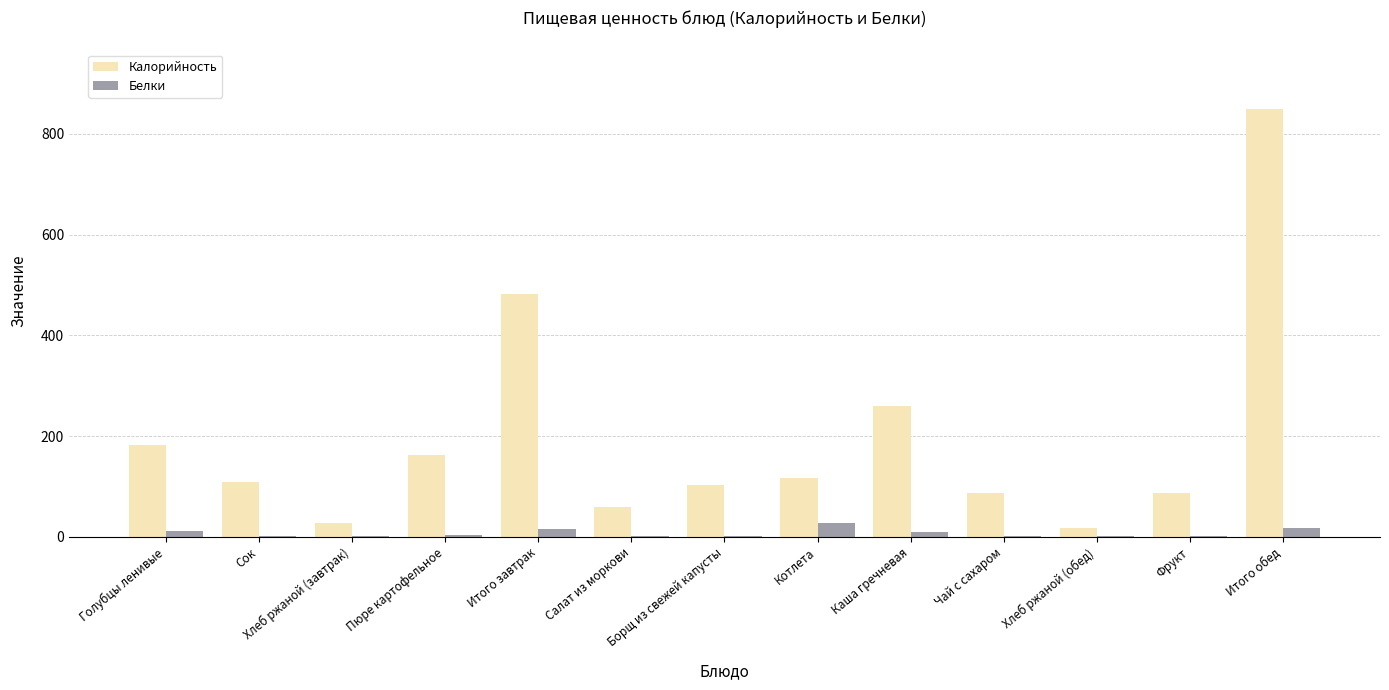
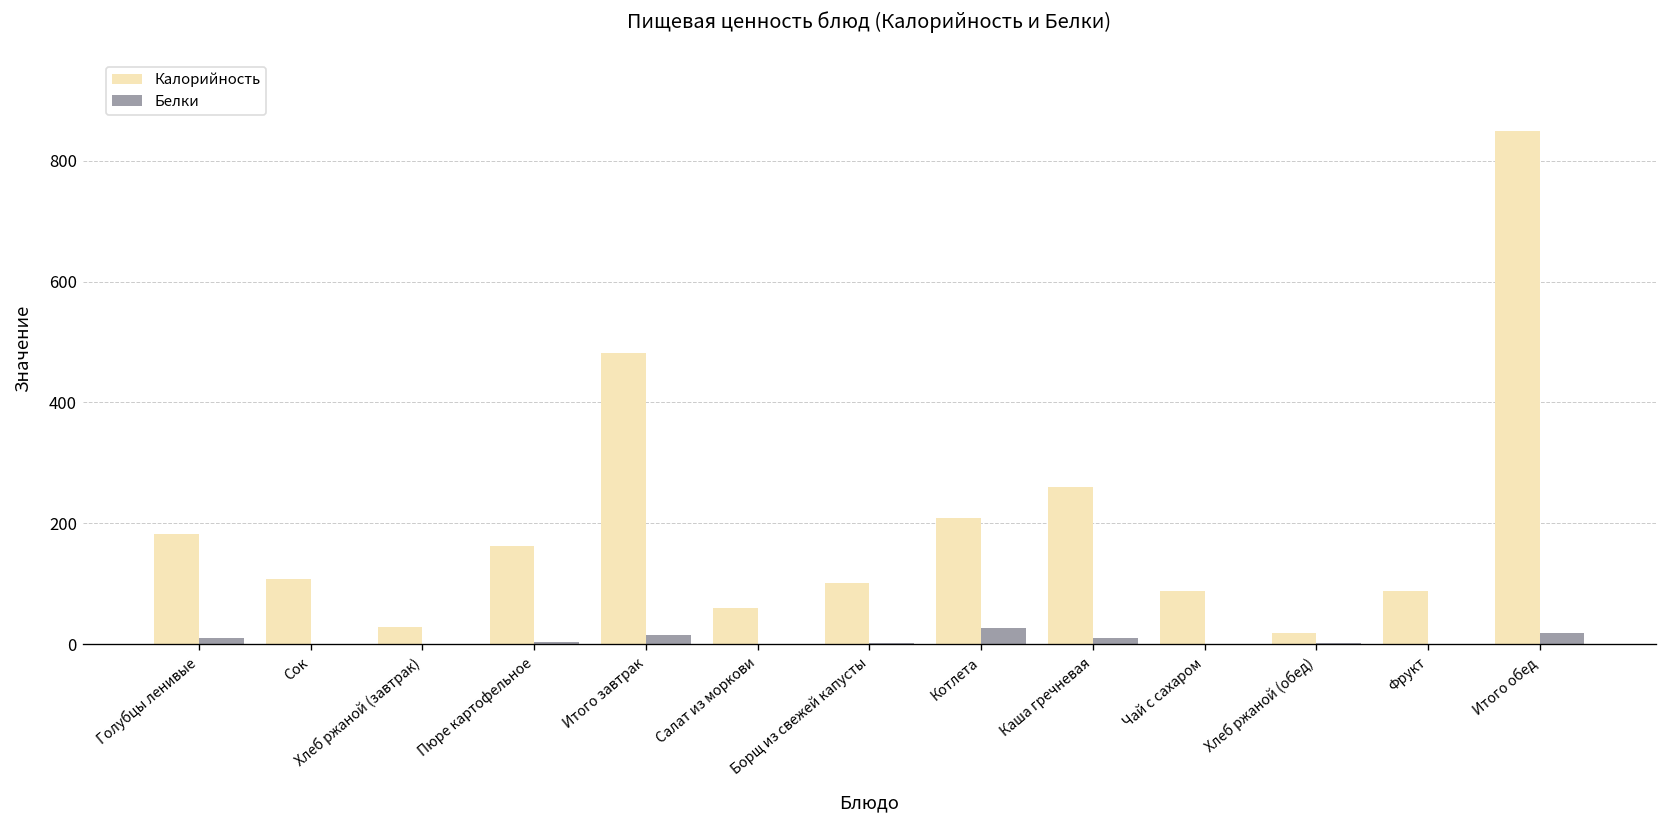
Калорийность, Котлета: 120 -> 210
